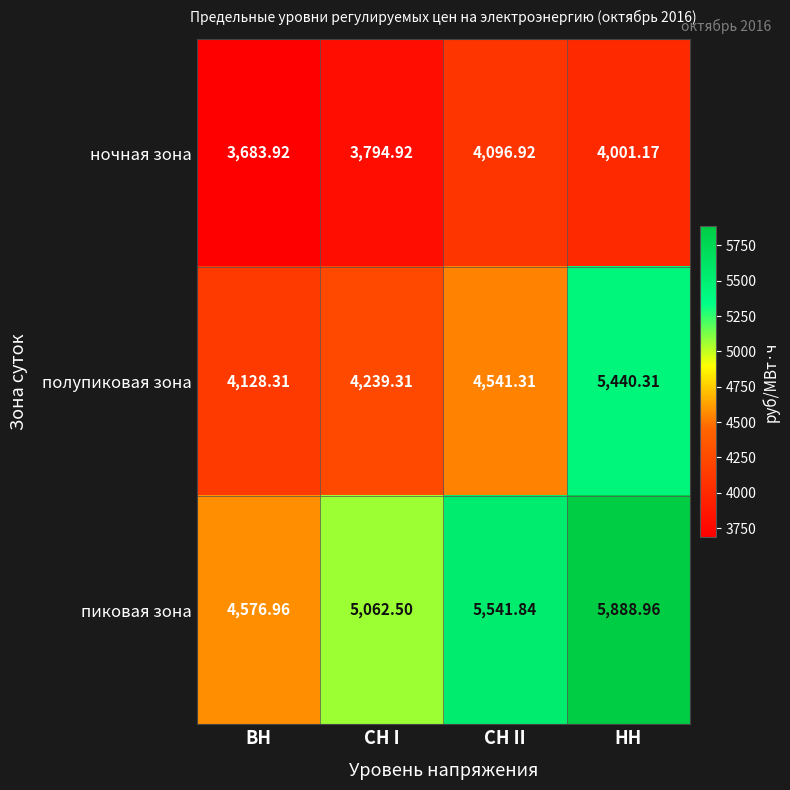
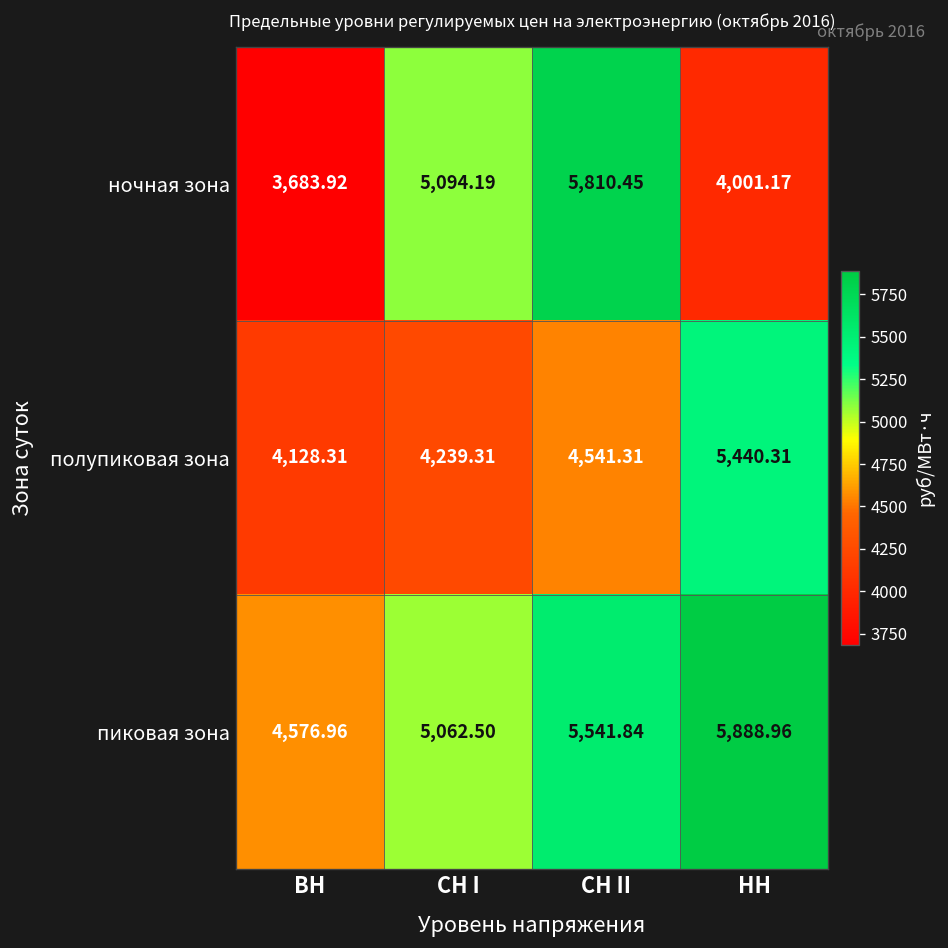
ночная зона, СН I: 3,794.92 -> 5,094.19
ночная зона, СН II: 4,096.92 -> 5,810.45
